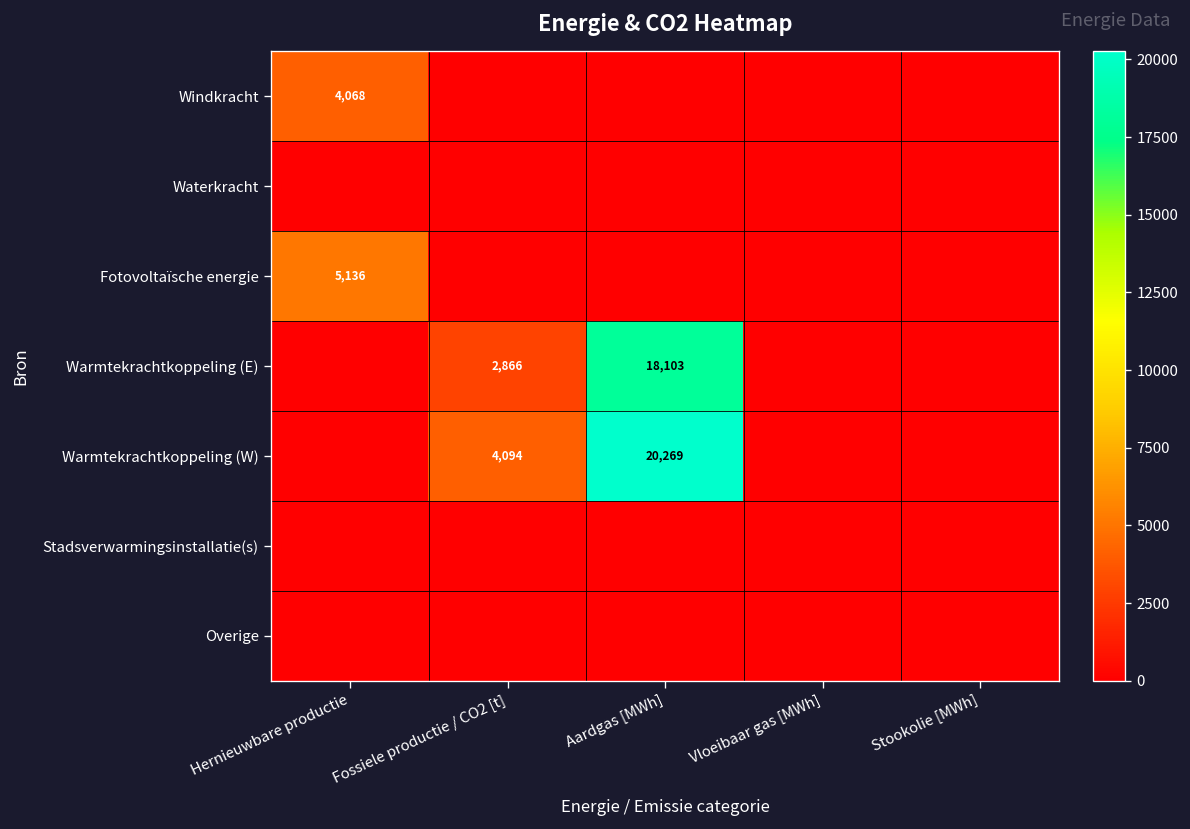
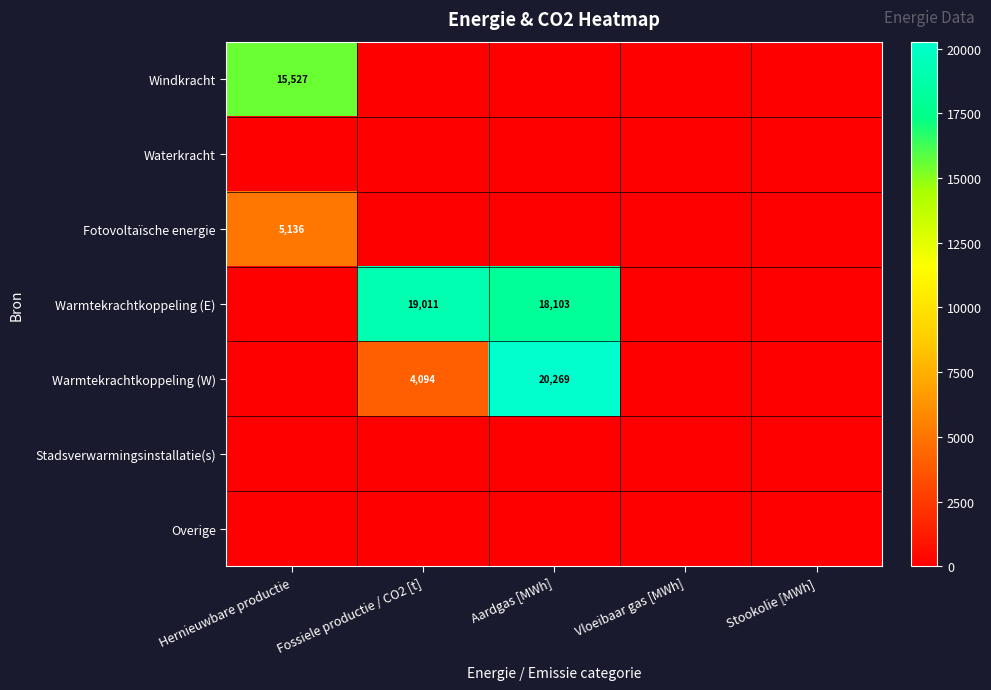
Windkracht, Hernieuwbare productie: 4,068 -> 15,527
Warmtekrachtkoppeling (E), Fossiele productie / CO2 [t]: 2,866 -> 19,011
